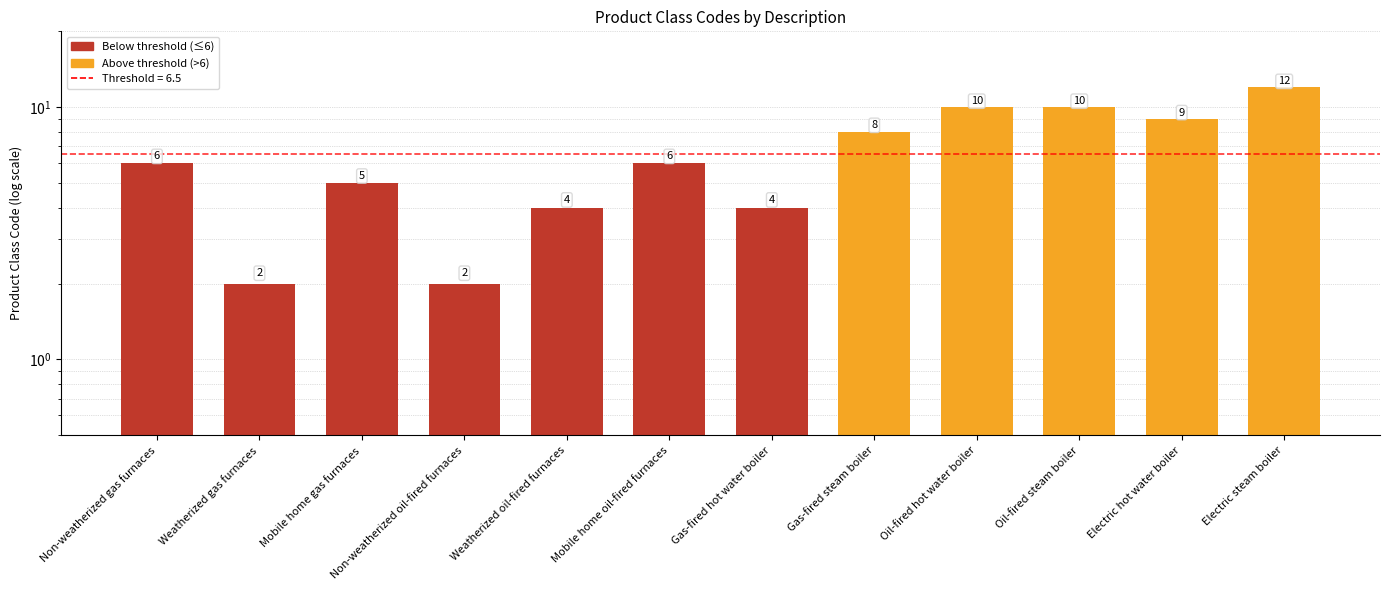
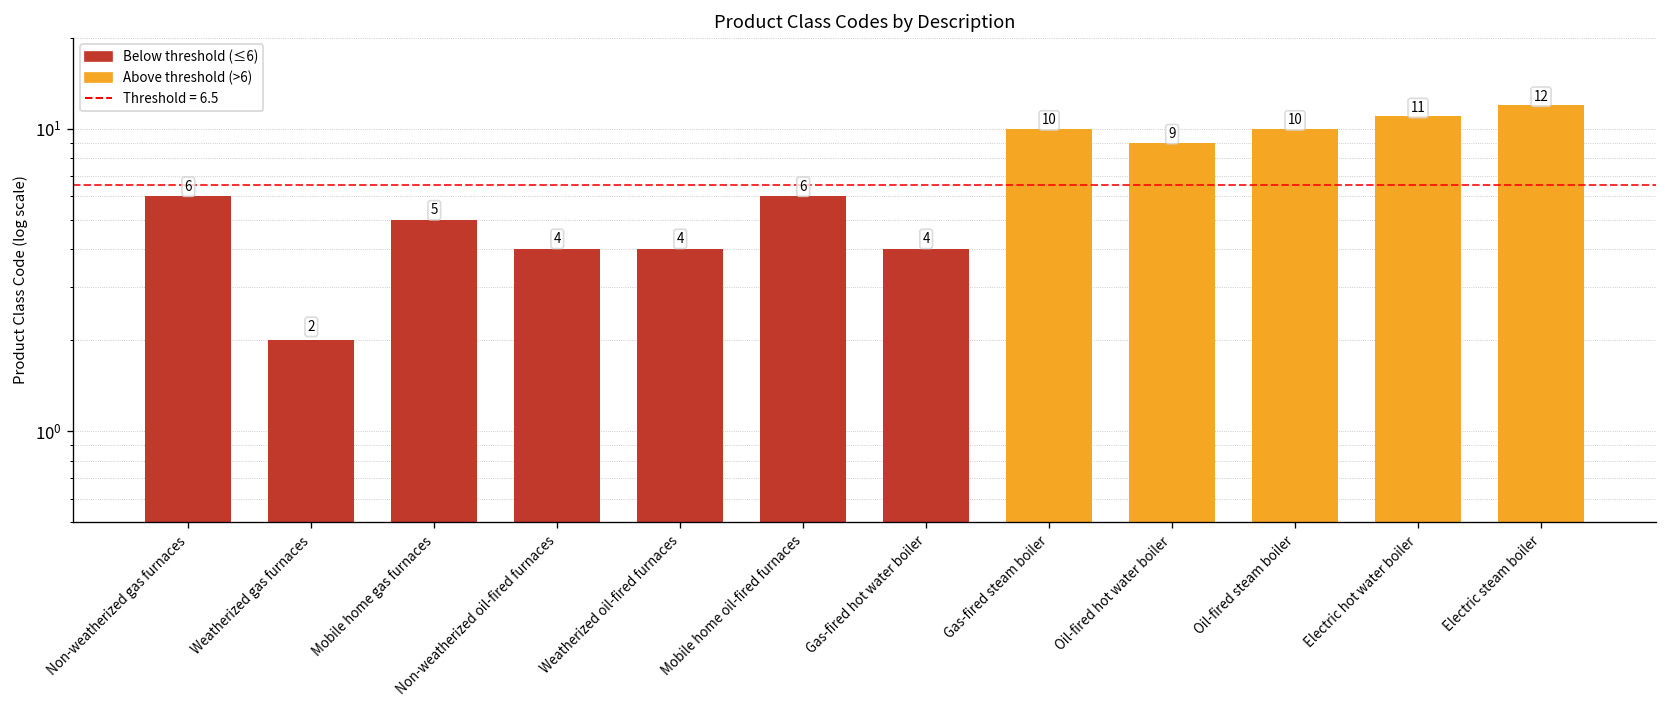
Non-weatherized oil-fired furnaces: 2 -> 4
Gas-fired steam boiler: 8 -> 10
Oil-fired hot water boiler: 10 -> 9
Electric hot water boiler: 9 -> 11
